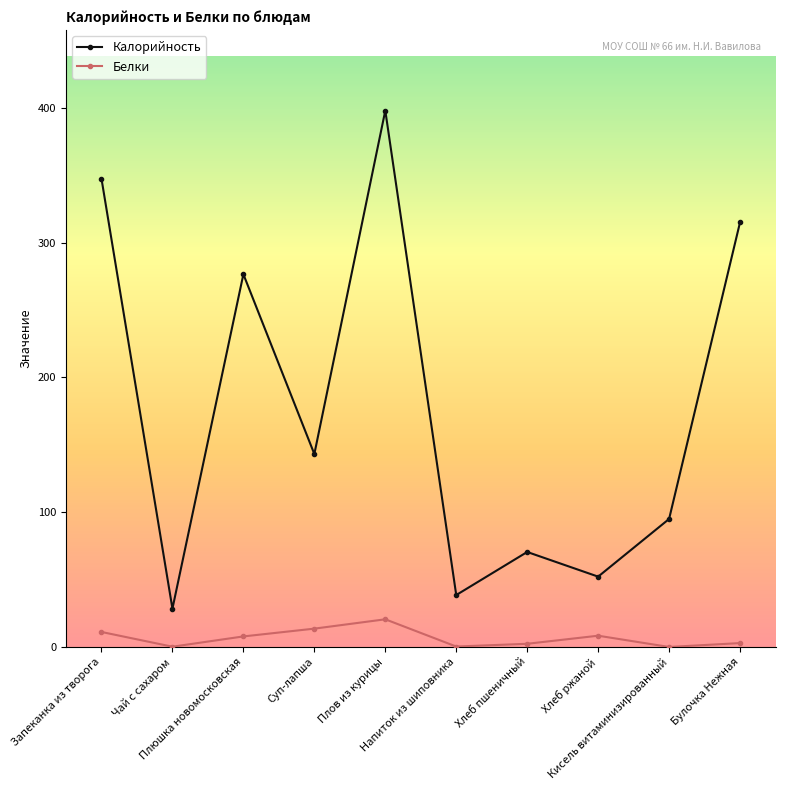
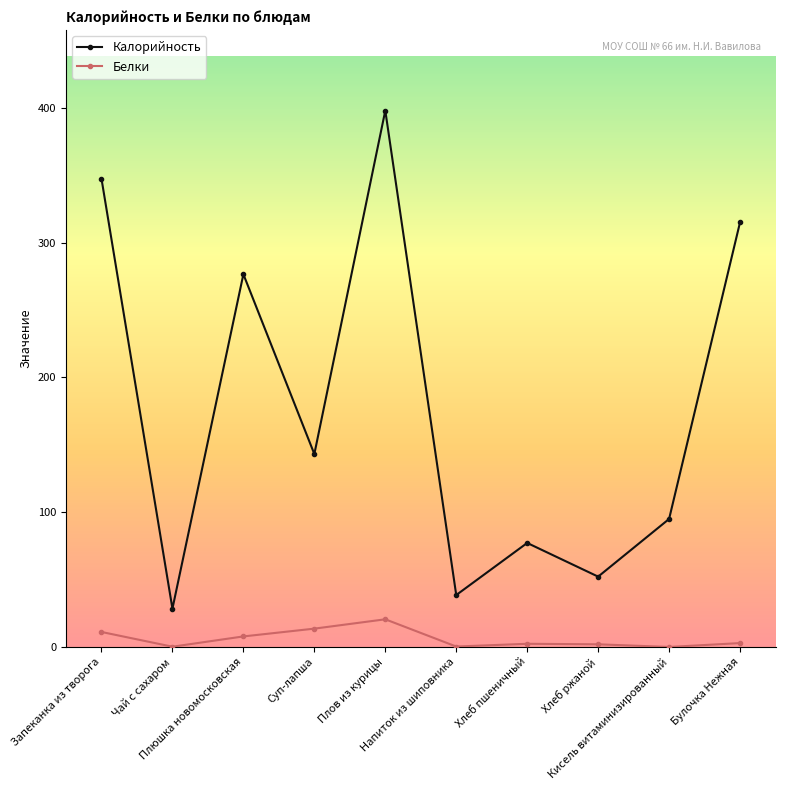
Калорийность, Хлеб пшеничный: 71 -> 77
Белки, Хлеб ржаной: 8 -> 2
